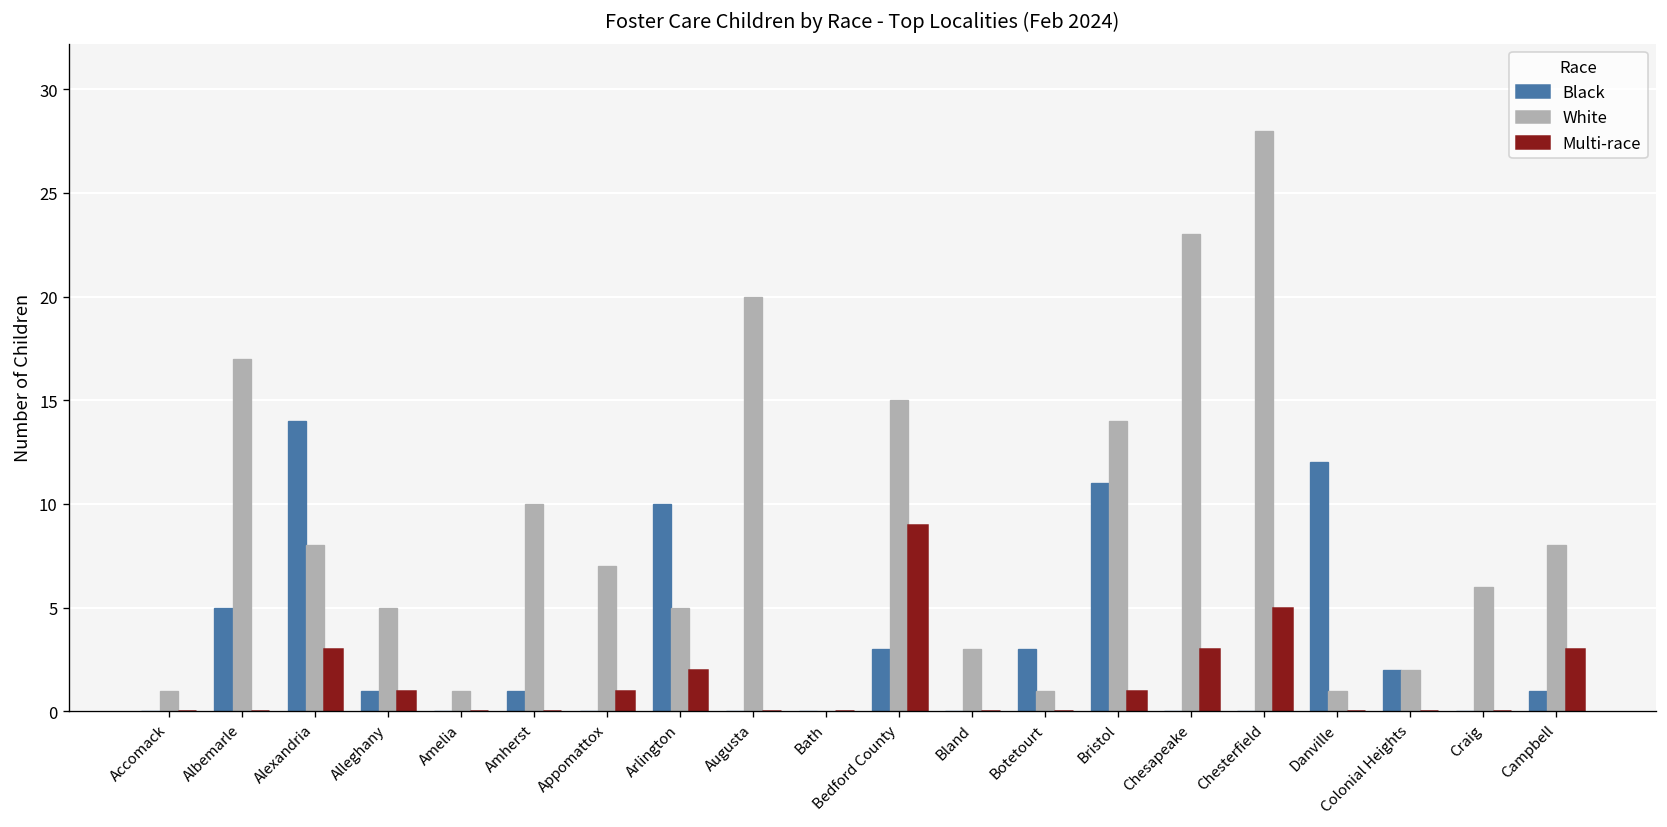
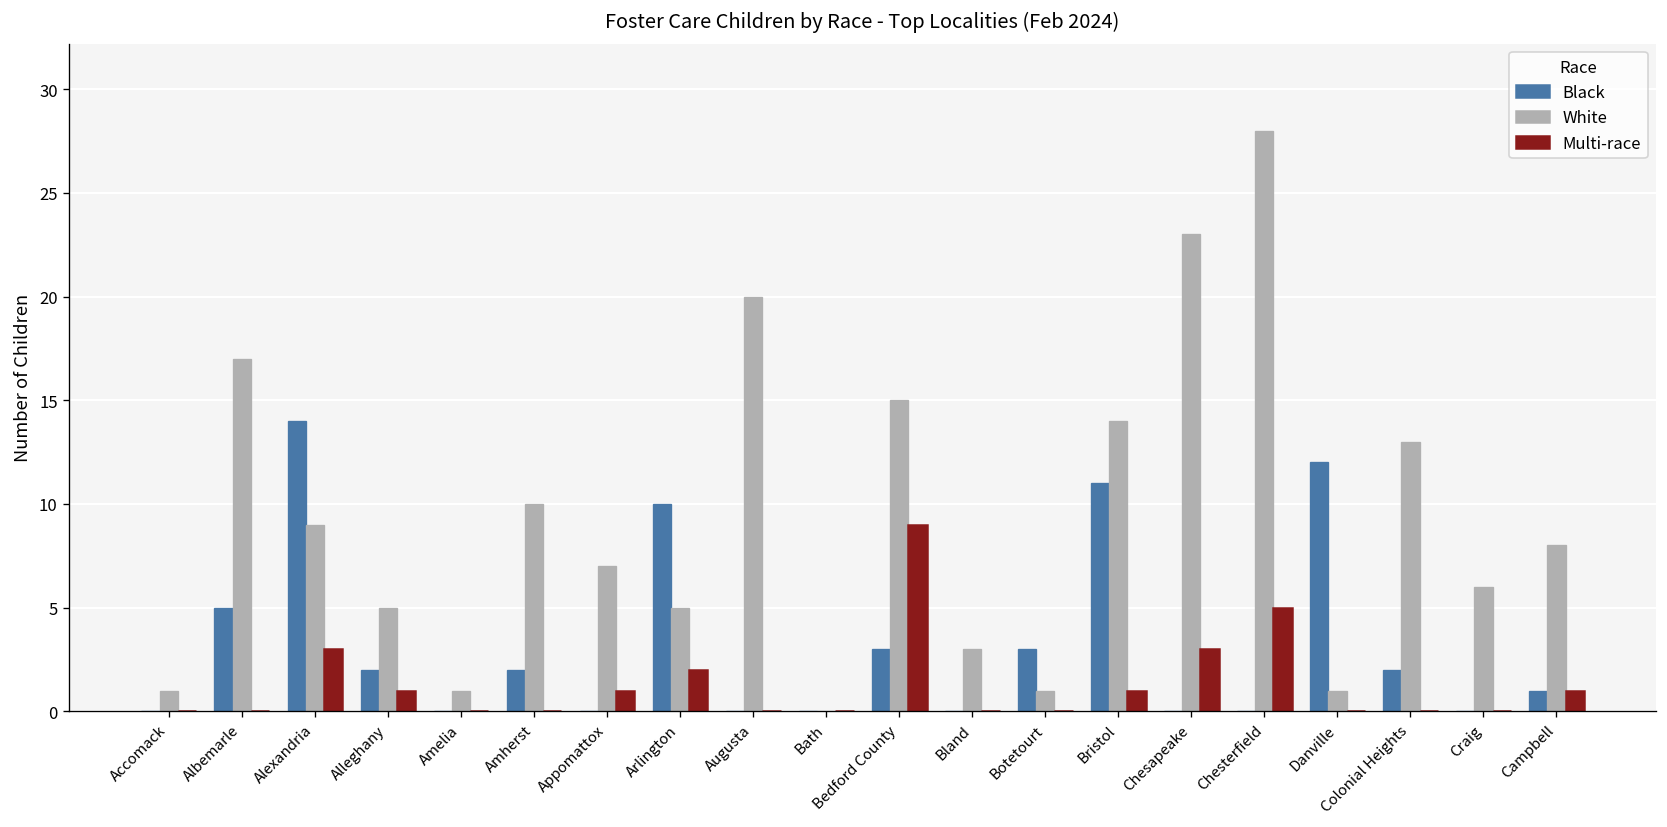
White, Alexandria: 8 -> 9
Black, Alleghany: 1 -> 2
Black, Amherst: 1 -> 2
White, Colonial Heights: 2 -> 13
Multi-race, Campbell: 3 -> 1
